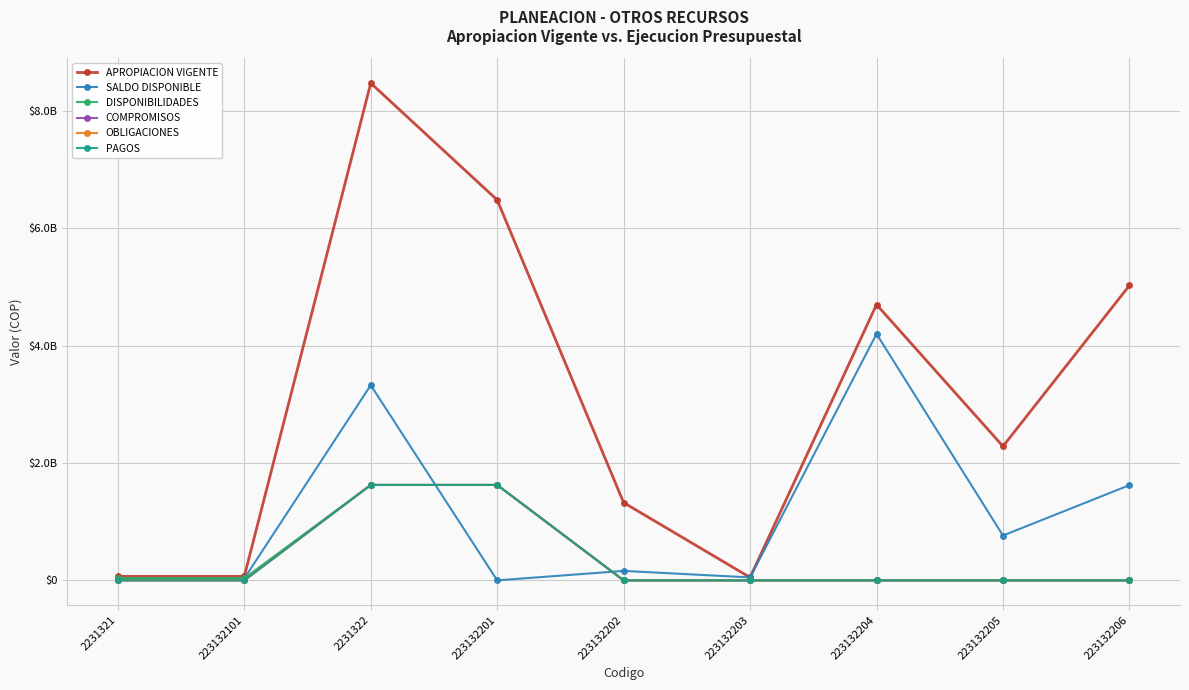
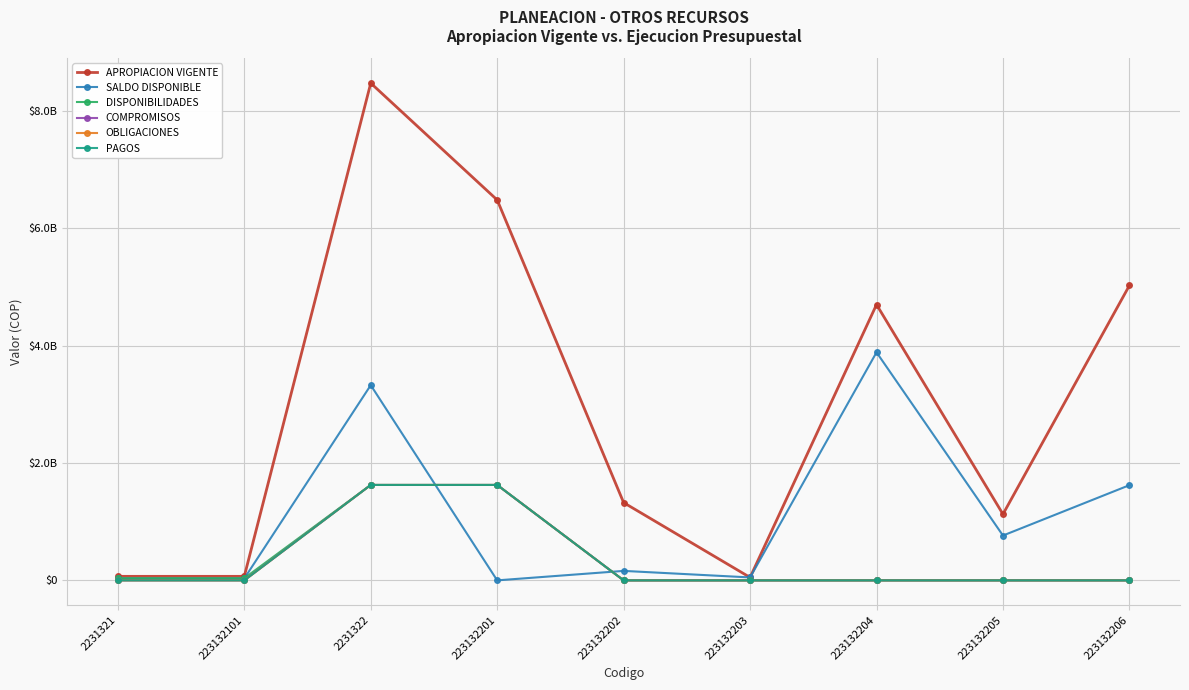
SALDO DISPONIBLE, 223132204: $4200000000 -> $3900000000
APROPIACION VIGENTE, 223132205: $2300000000 -> $1100000000
